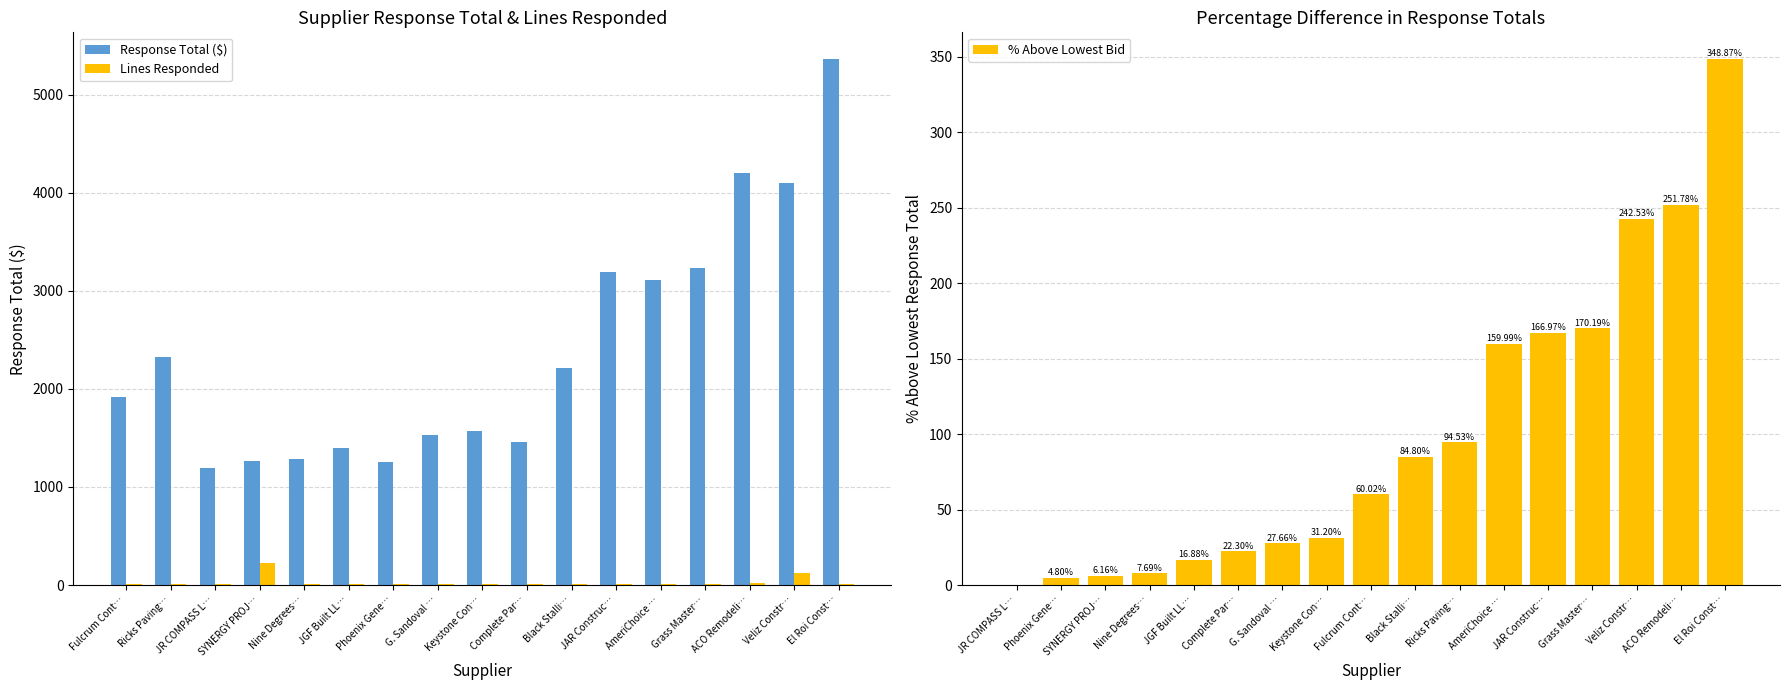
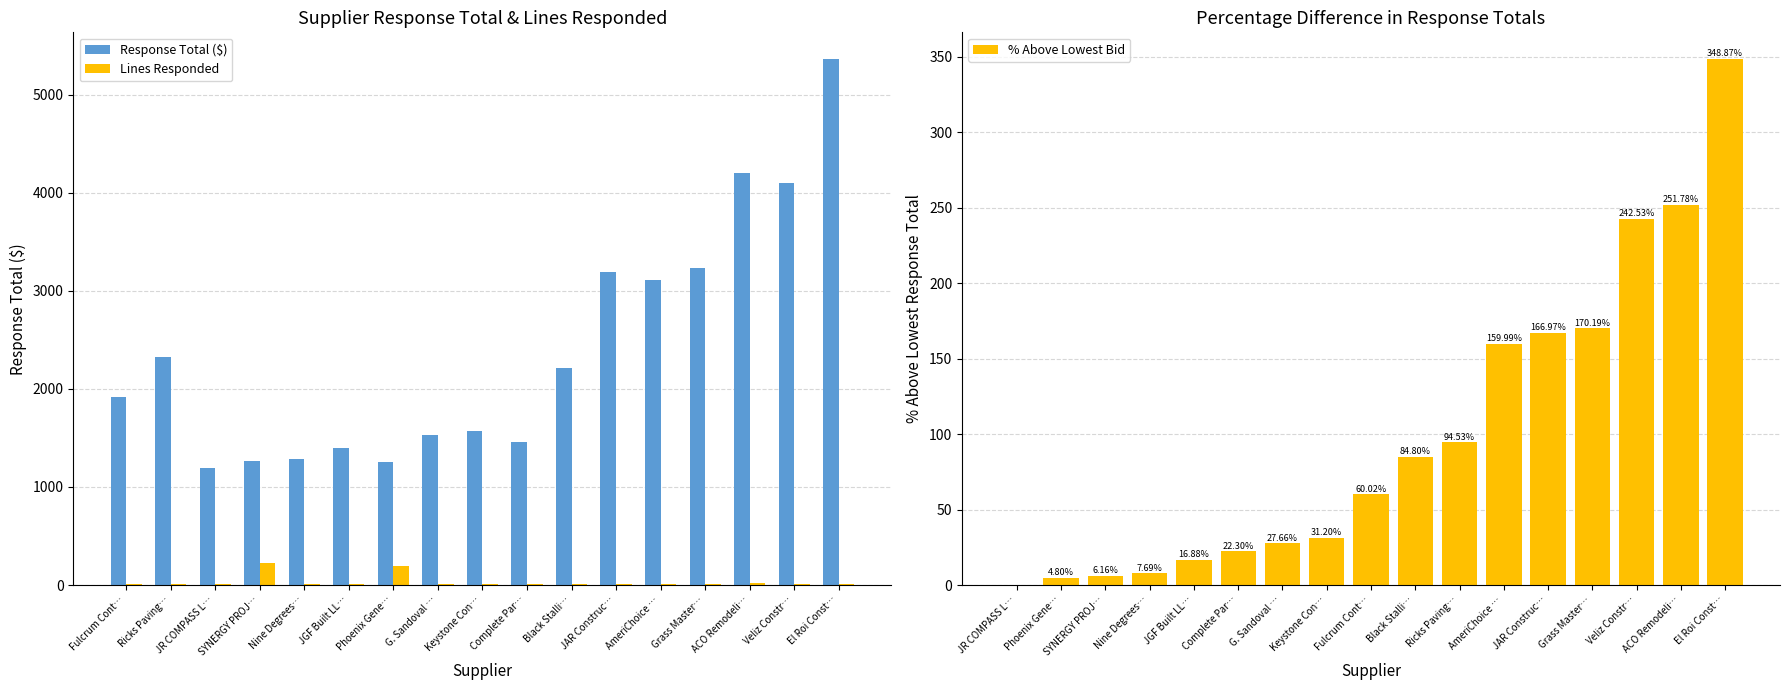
Supplier Response Total & Lines Responded, Lines Responded, Phoenix Gene…: 0 -> 200
Supplier Response Total & Lines Responded, Lines Responded, Veliz Constr…: 100 -> 0
